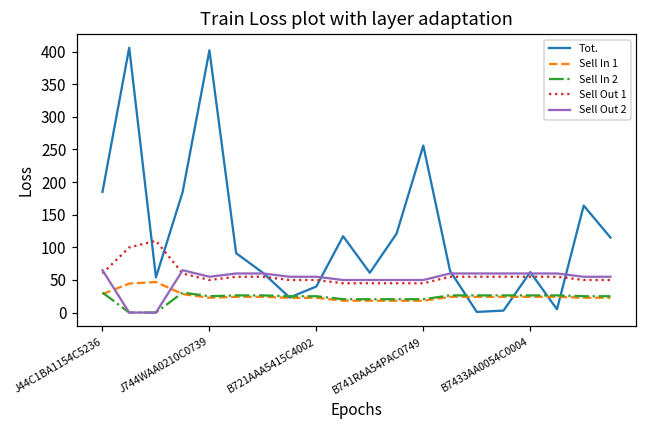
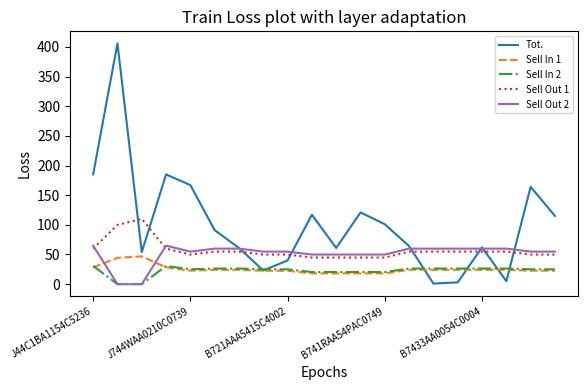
Tot., J744WAA0210C0739: 400 -> 170
Tot., B741RAA54PAC0749: 260 -> 100
